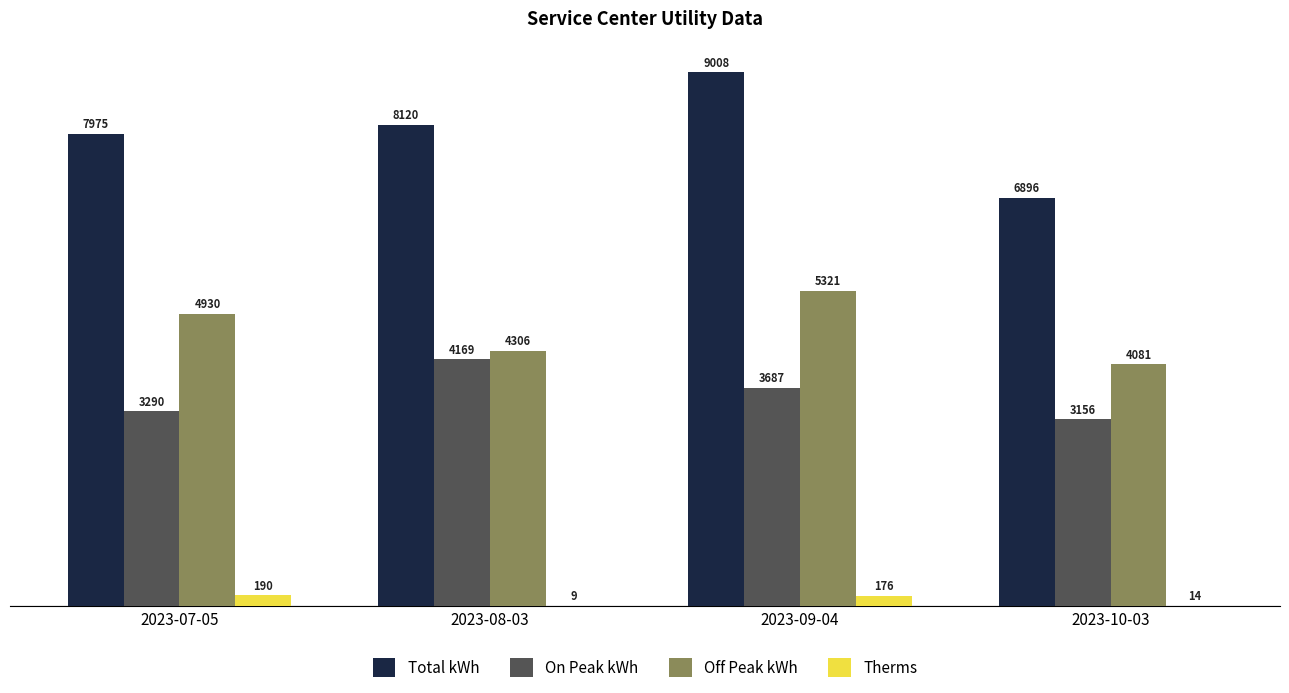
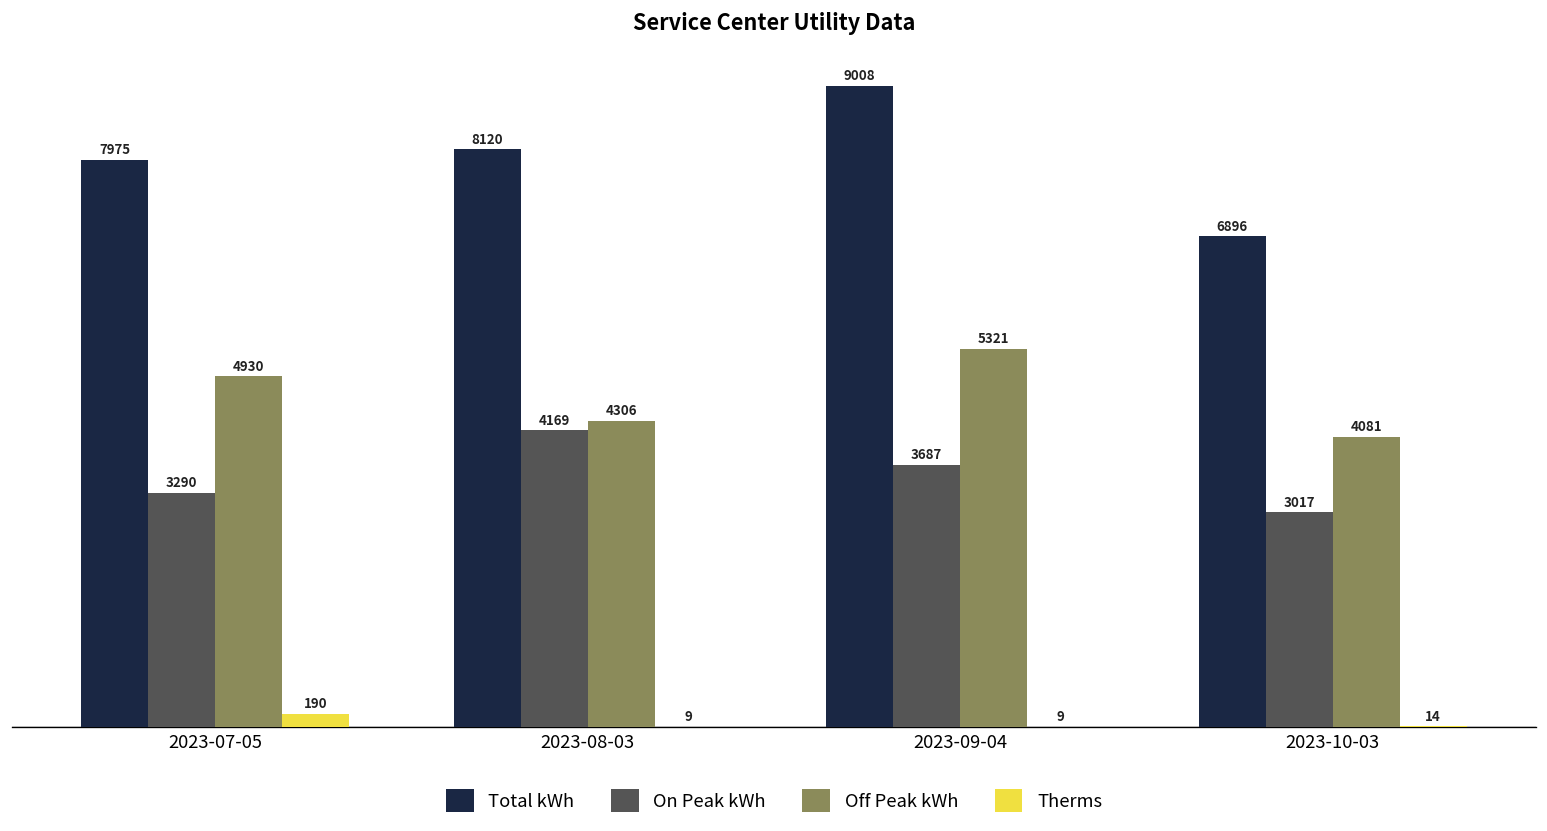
Therms, 2023-09-04: 176 -> 9
On Peak kWh, 2023-10-03: 3156 -> 3017
